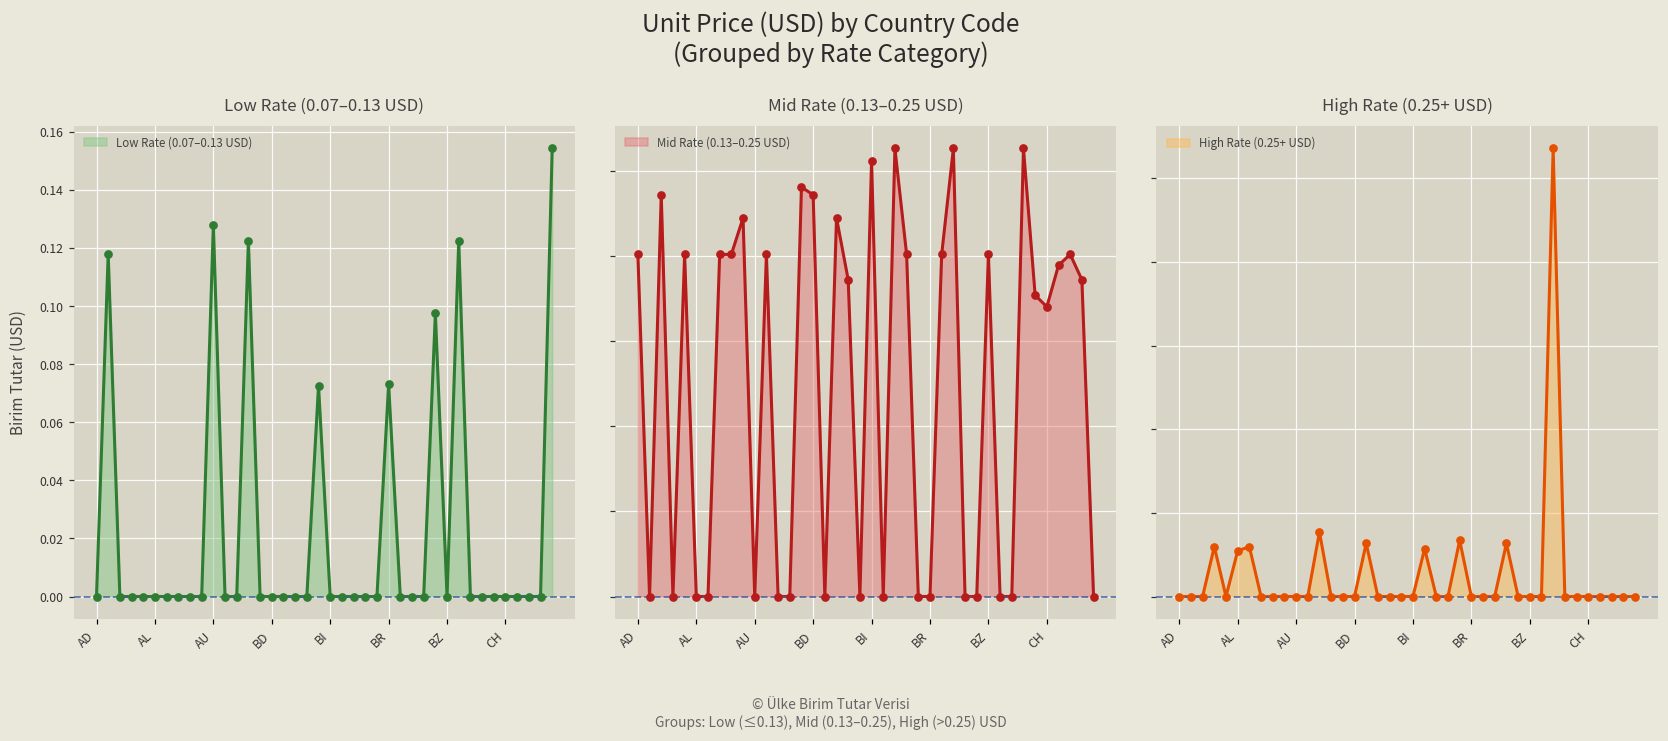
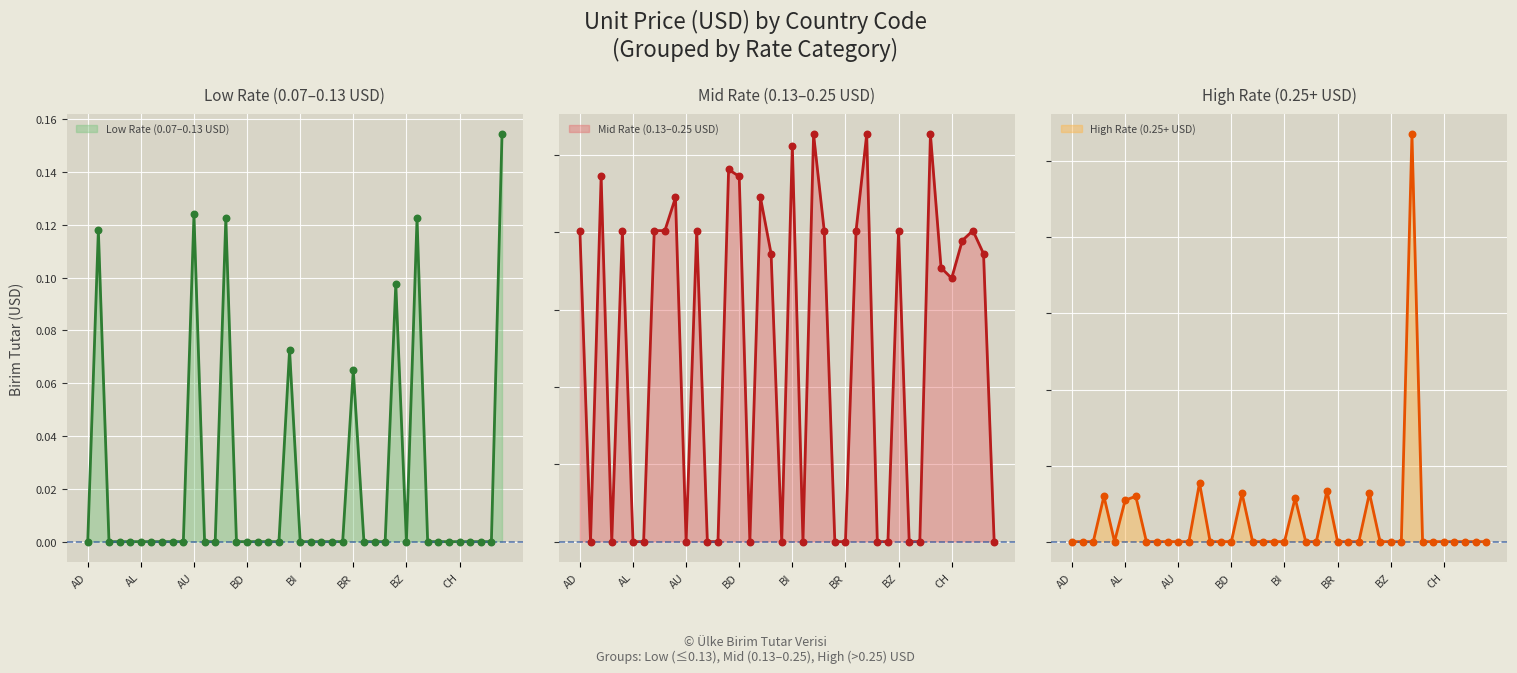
Low Rate (0.07–0.13 USD), AU: 0.128 -> 0.124
Low Rate (0.07–0.13 USD), BR: 0.073 -> 0.065
